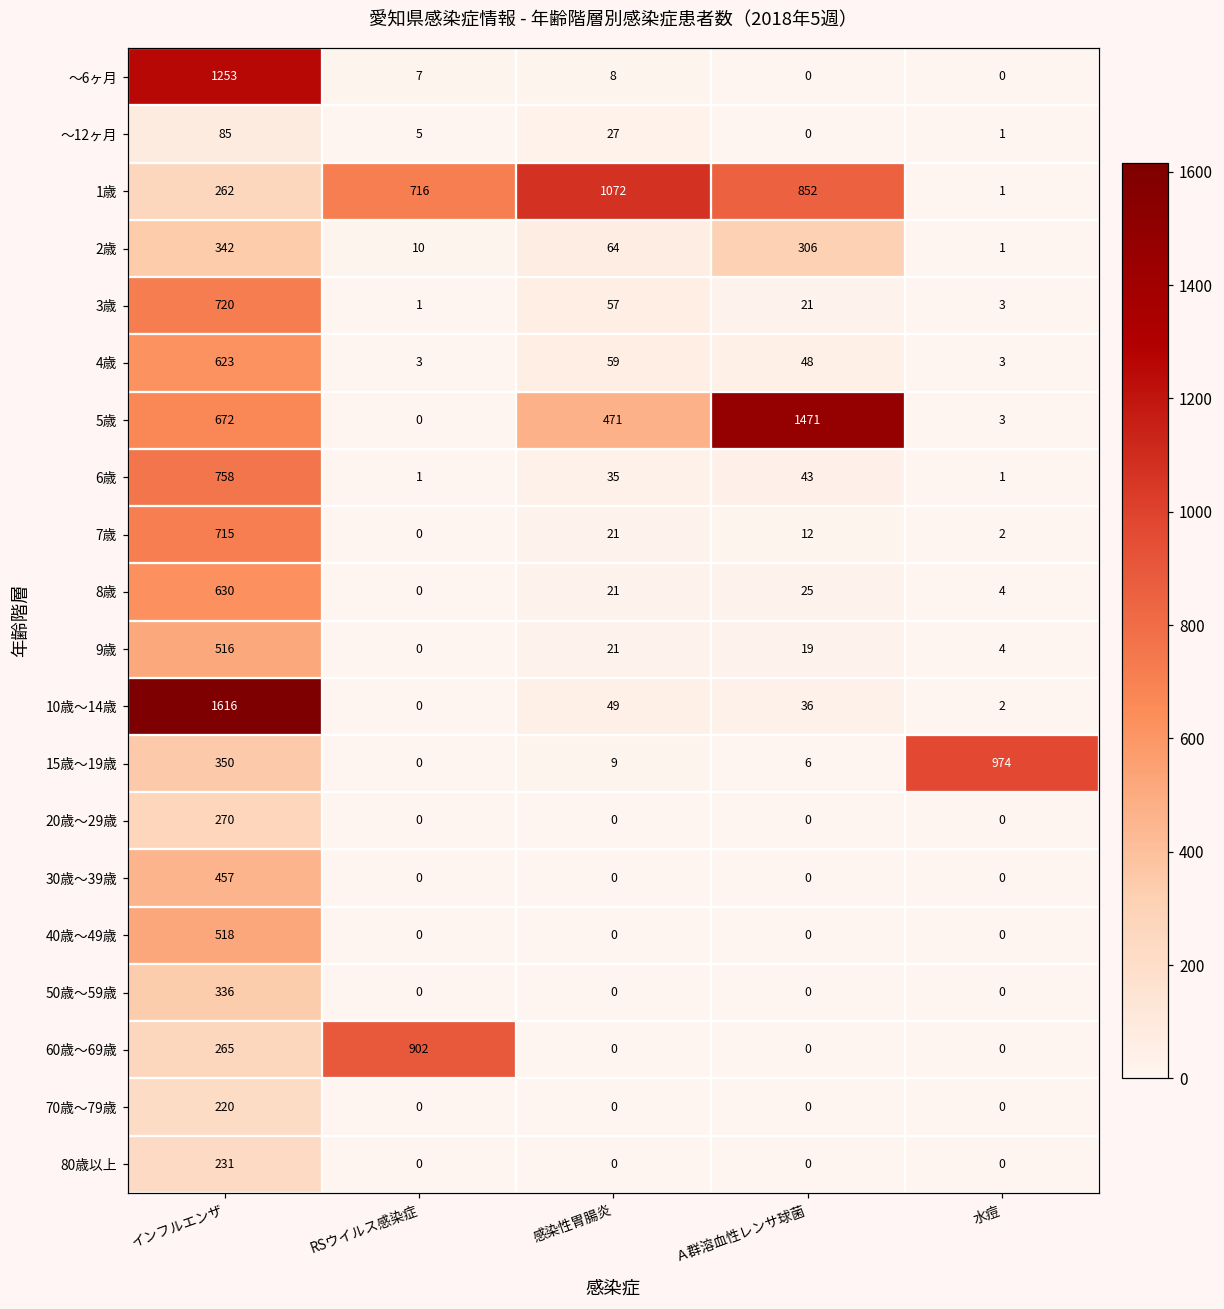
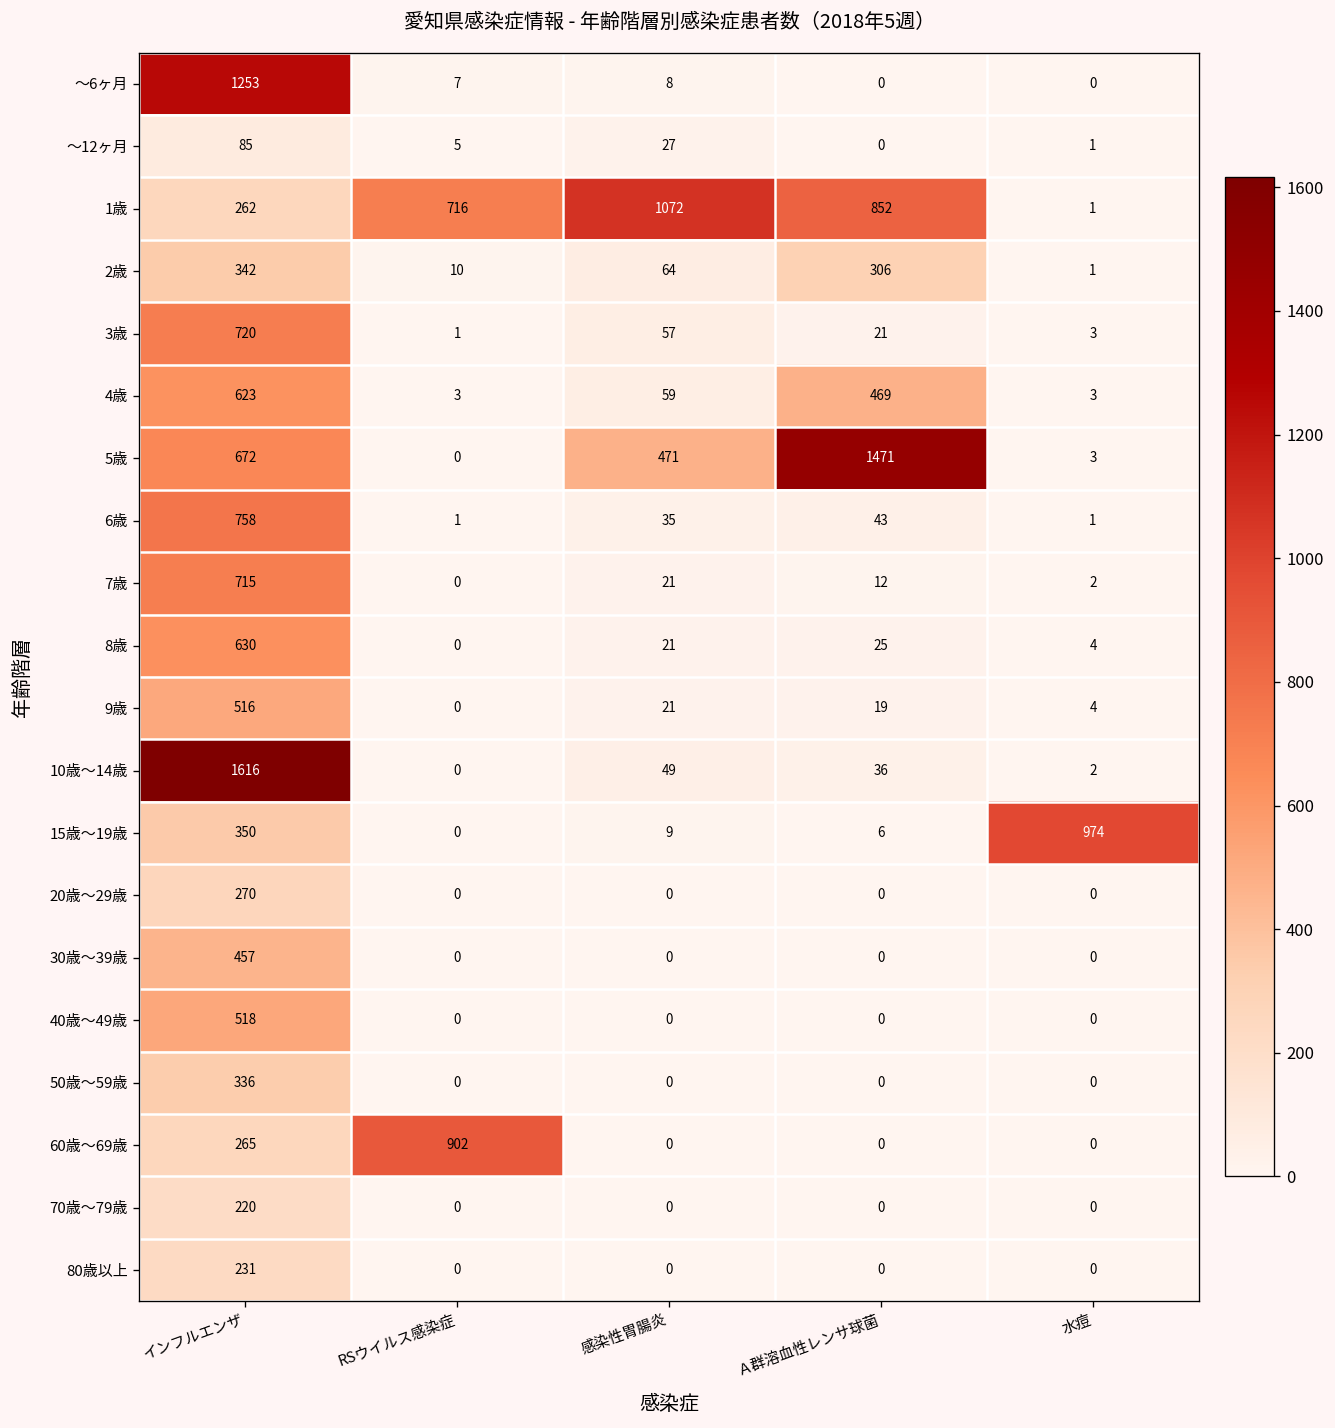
4歳, Ａ群溶血性レンサ球菌: 48 -> 469
